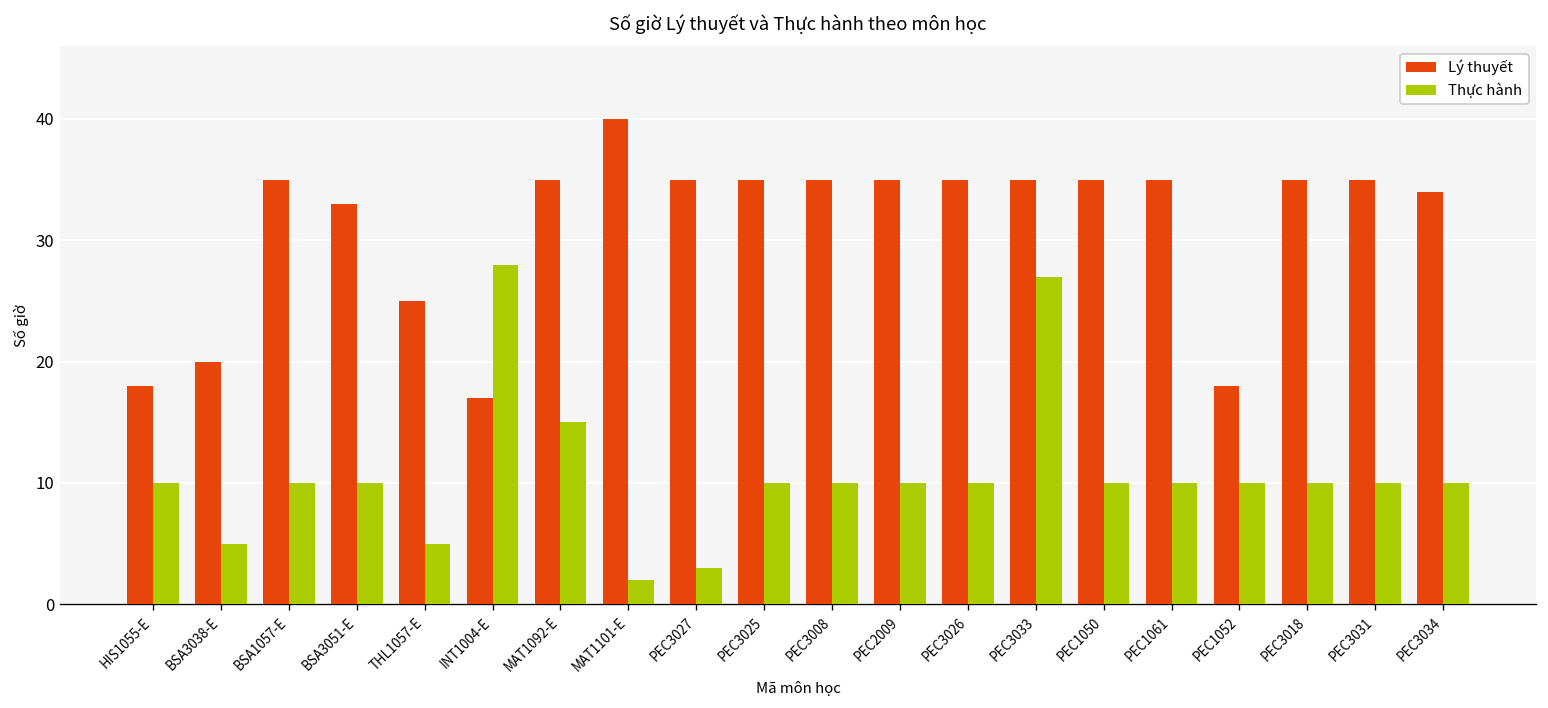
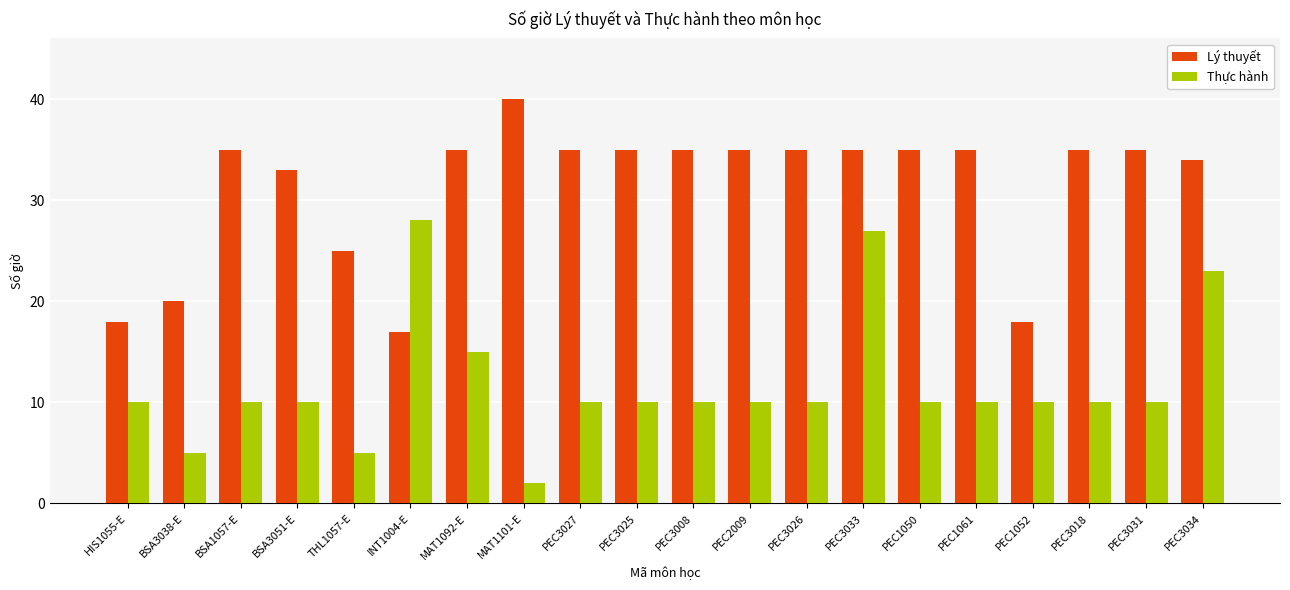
Thực hành, PEC3027: 3 -> 10
Thực hành, PEC3034: 10 -> 23
